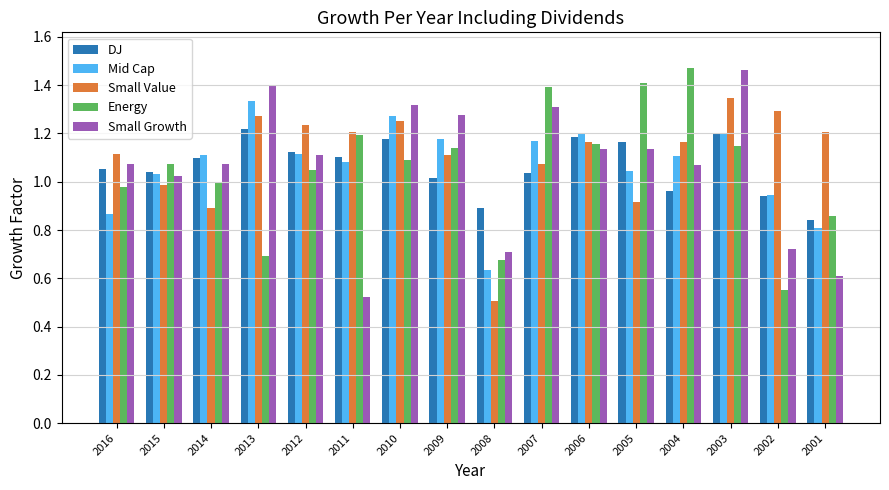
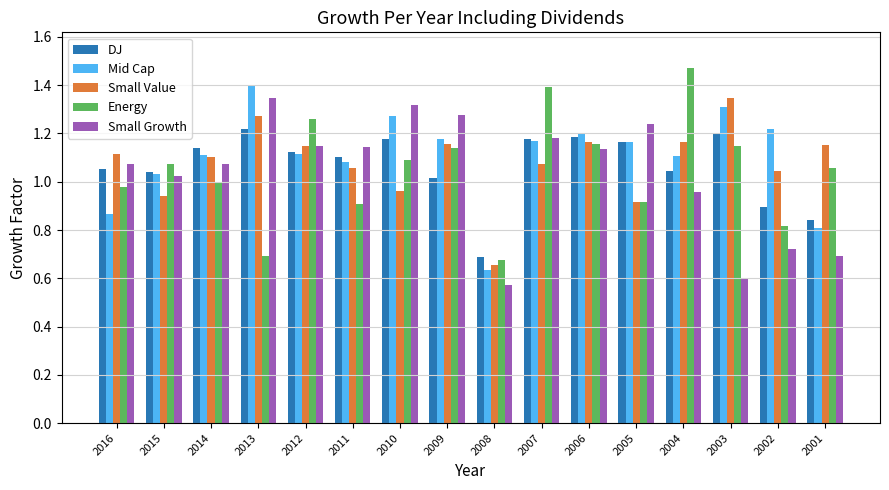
Small Value, 2015: 0.99 -> 0.94
DJ, 2014: 1.10 -> 1.14
Small Value, 2014: 0.89 -> 1.10
Mid Cap, 2013: 1.33 -> 1.40
Small Growth, 2013: 1.40 -> 1.35
Small Value, 2012: 1.23 -> 1.15
Energy, 2012: 1.05 -> 1.26
Small Growth, 2012: 1.11 -> 1.15
Small Value, 2011: 1.21 -> 1.06
Energy, 2011: 1.19 -> 0.91
Small Growth, 2011: 0.52 -> 1.14
Small Value, 2010: 1.25 -> 0.96
Small Value, 2009: 1.11 -> 1.16
DJ, 2008: 0.89 -> 0.69
Small Value, 2008: 0.50 -> 0.65
Small Growth, 2008: 0.71 -> 0.57
DJ, 2007: 1.04 -> 1.18
Small Growth, 2007: 1.31 -> 1.18
Mid Cap, 2005: 1.05 -> 1.16
Energy, 2005: 1.41 -> 0.92
Small Growth, 2005: 1.14 -> 1.24
DJ, 2004: 0.96 -> 1.04
Small Growth, 2004: 1.07 -> 0.96
Mid Cap, 2003: 1.20 -> 1.31
Small Growth, 2003: 1.46 -> 0.60
DJ, 2002: 0.94 -> 0.89
Mid Cap, 2002: 0.95 -> 1.22
Small Value, 2002: 1.29 -> 1.05
Energy, 2002: 0.55 -> 0.82
Small Value, 2001: 1.20 -> 1.15
Energy, 2001: 0.86 -> 1.06
Small Growth, 2001: 0.61 -> 0.69
